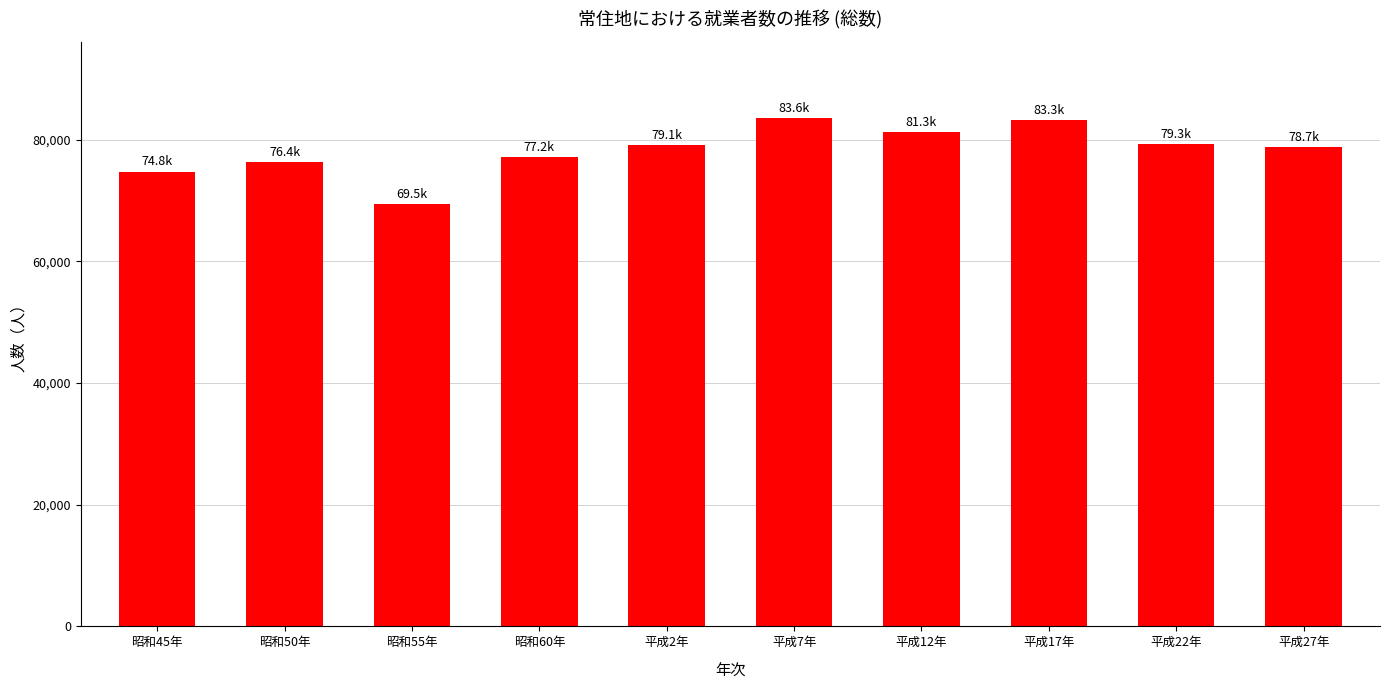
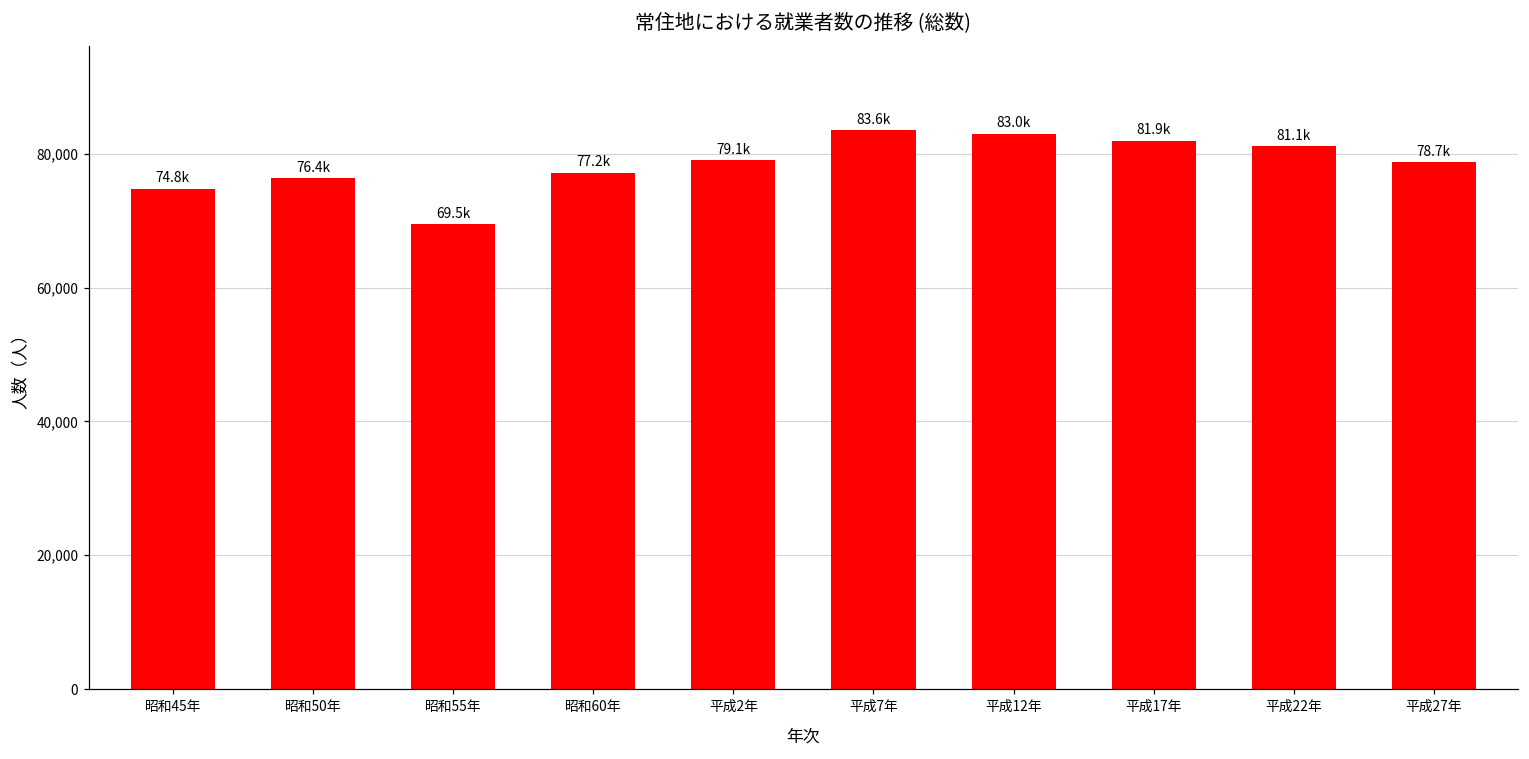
平成12年: 81.3k -> 83.0k
平成17年: 83.3k -> 81.9k
平成22年: 79.3k -> 81.1k
